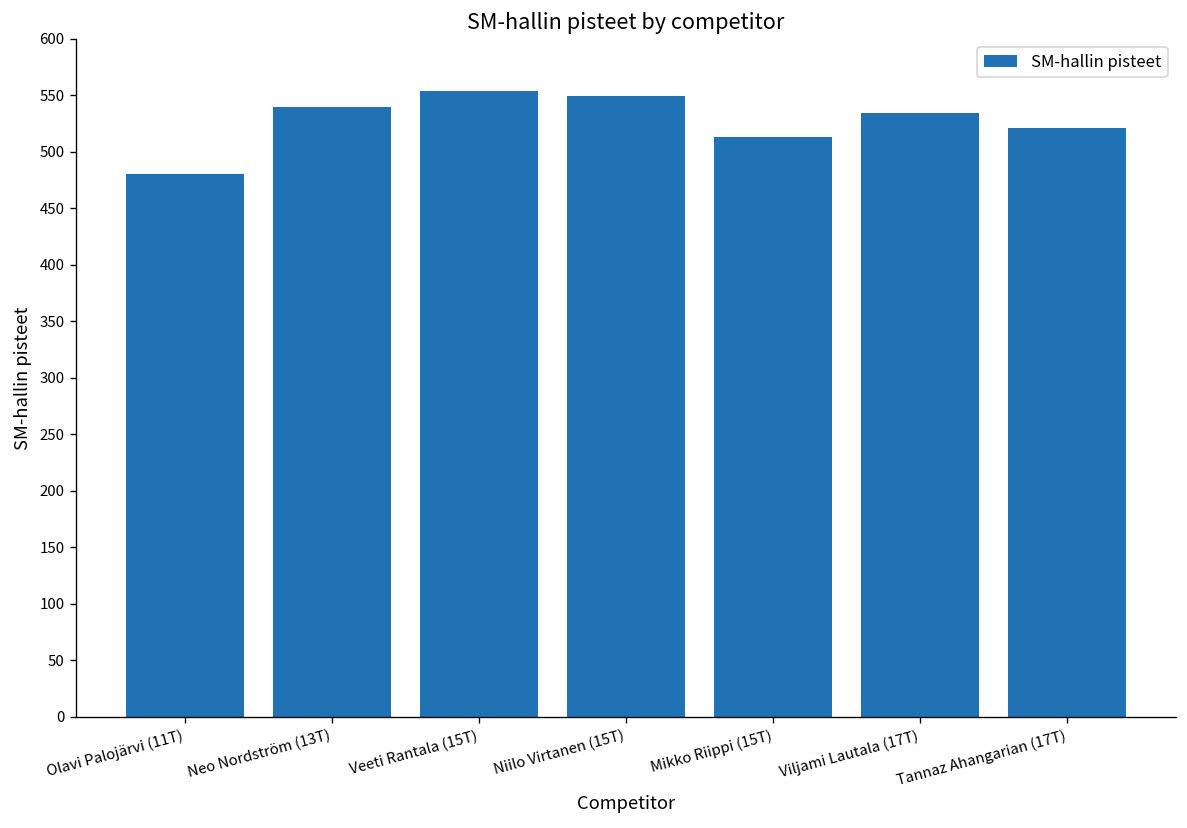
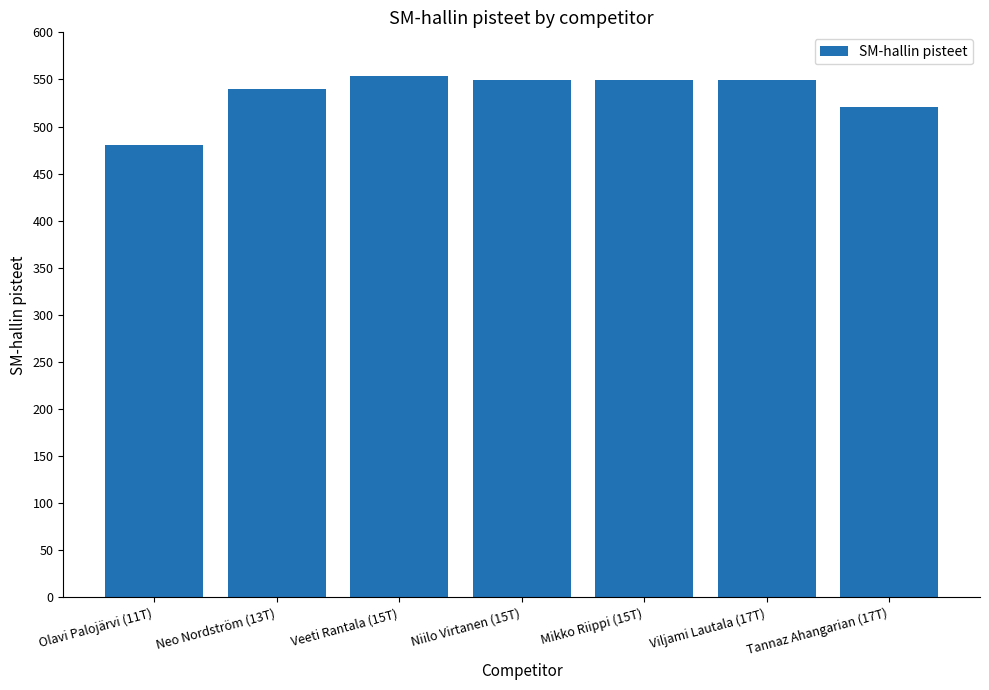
Mikko Riippi (15T): 510 -> 550
Viljami Lautala (17T): 530 -> 550
